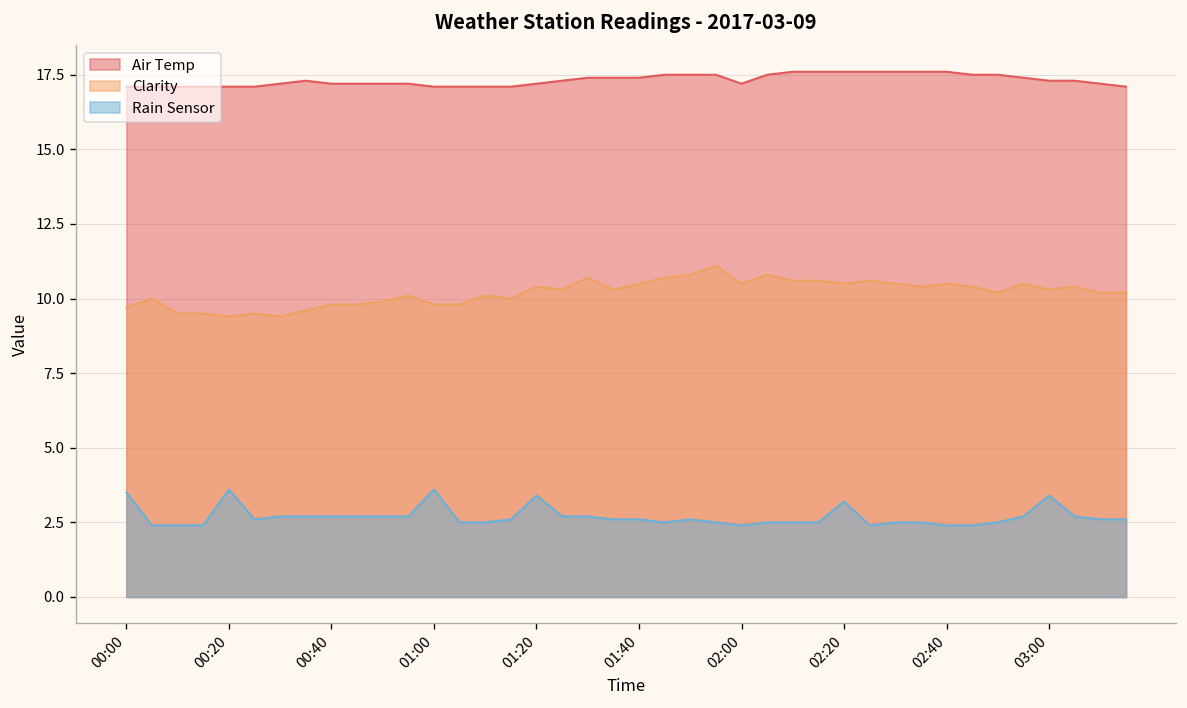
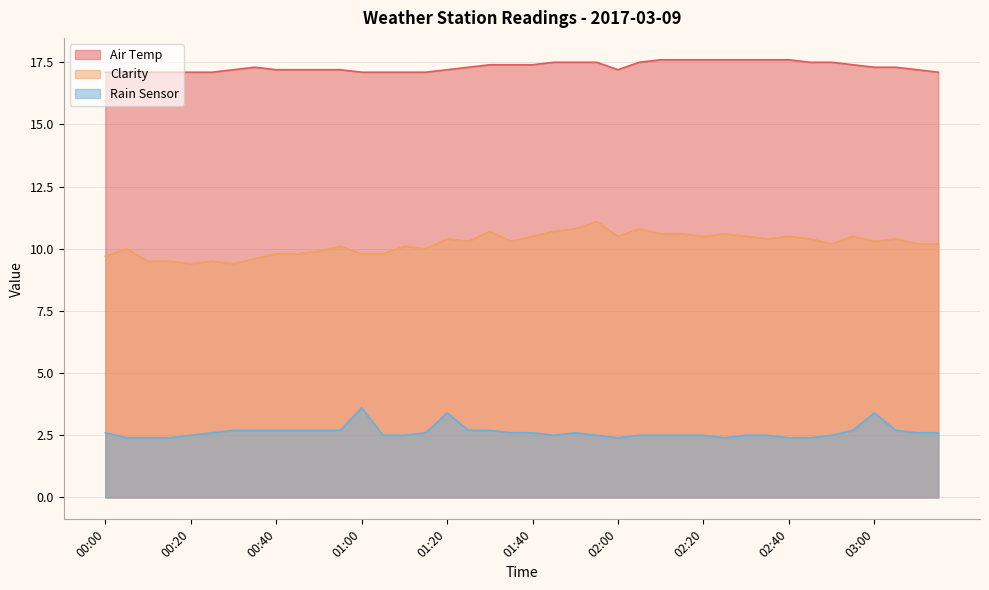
Rain Sensor, 00:00: 3.5 -> 2.6
Rain Sensor, 00:20: 3.6 -> 2.5
Rain Sensor, 02:20: 3.2 -> 2.5
